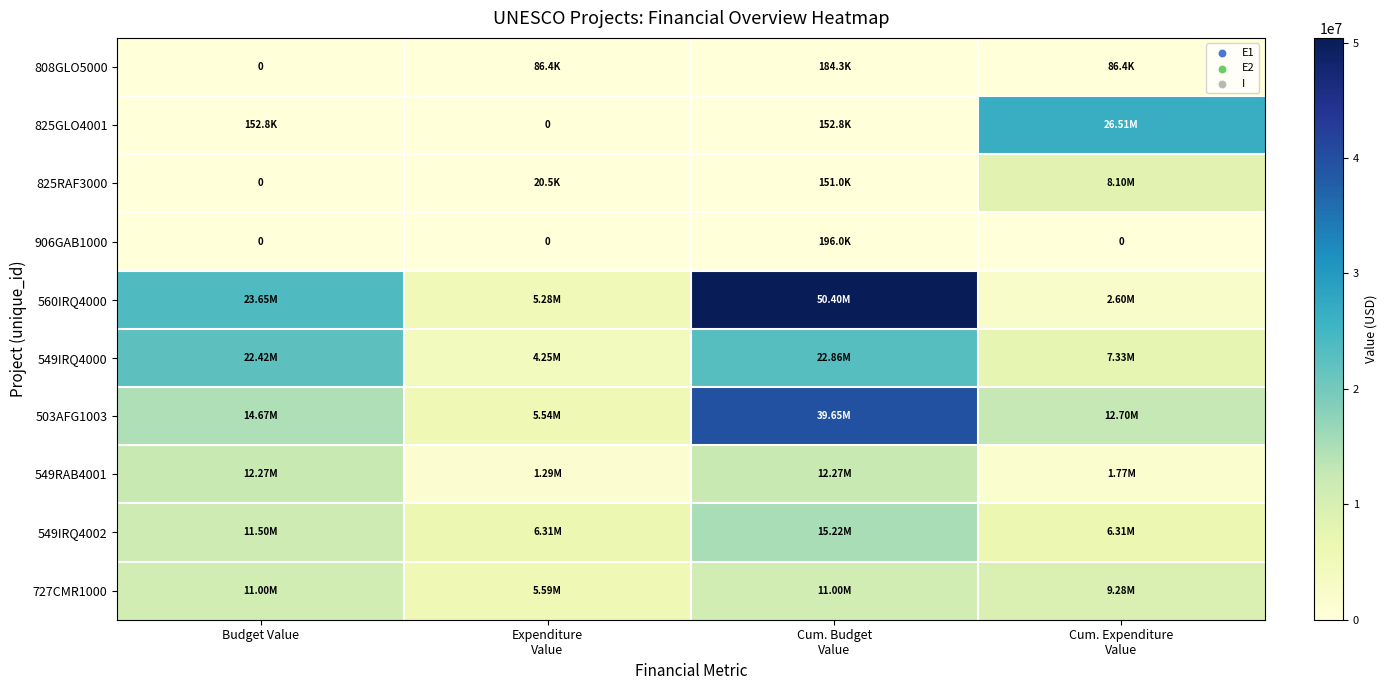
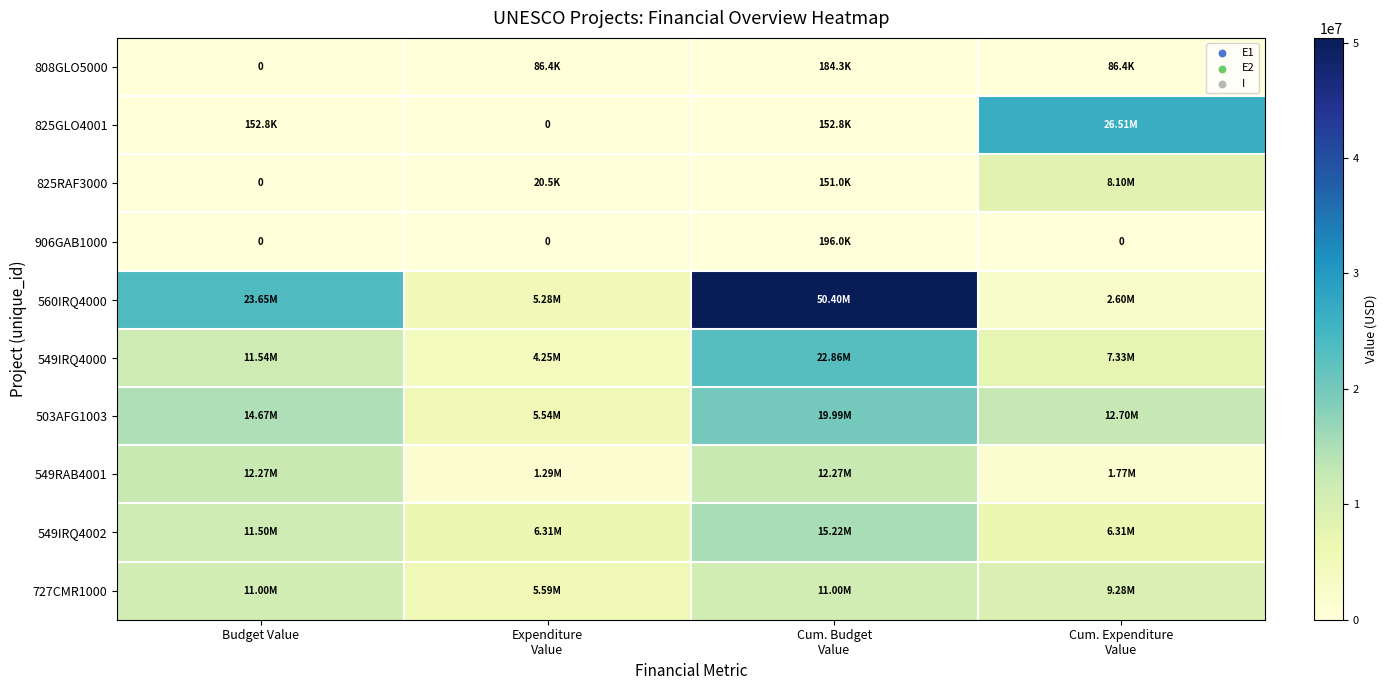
549IRQ4000, Budget Value: 22.42M -> 11.54M
503AFG1003, Cum. Budget Value: 39.65M -> 19.99M
